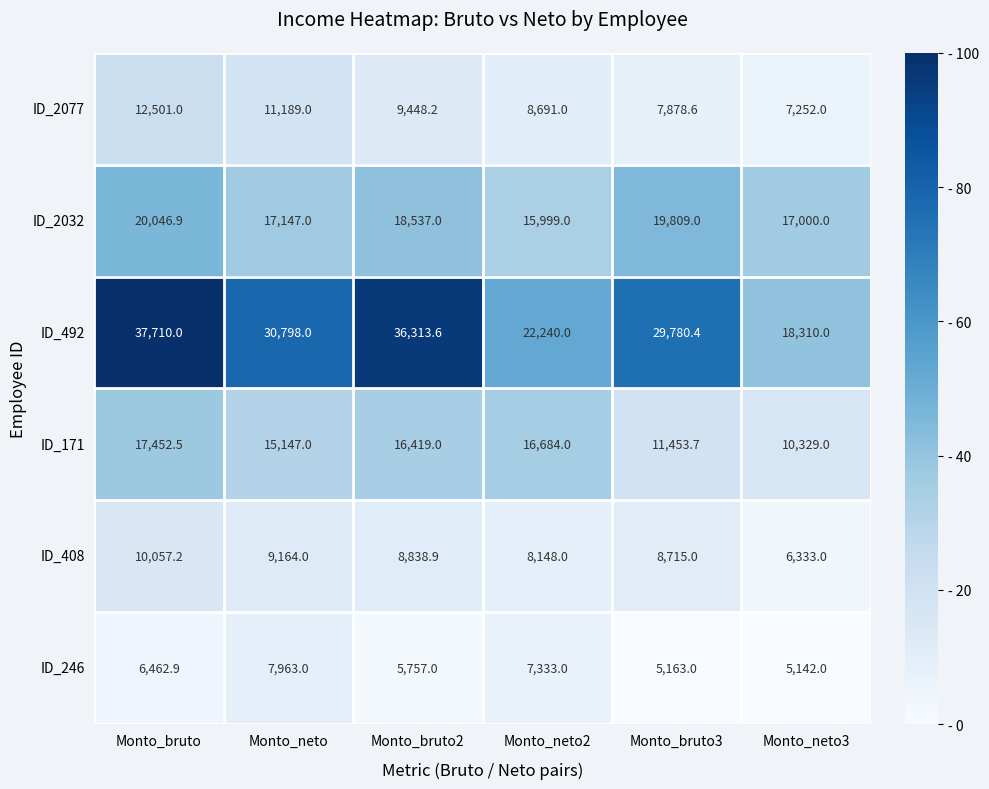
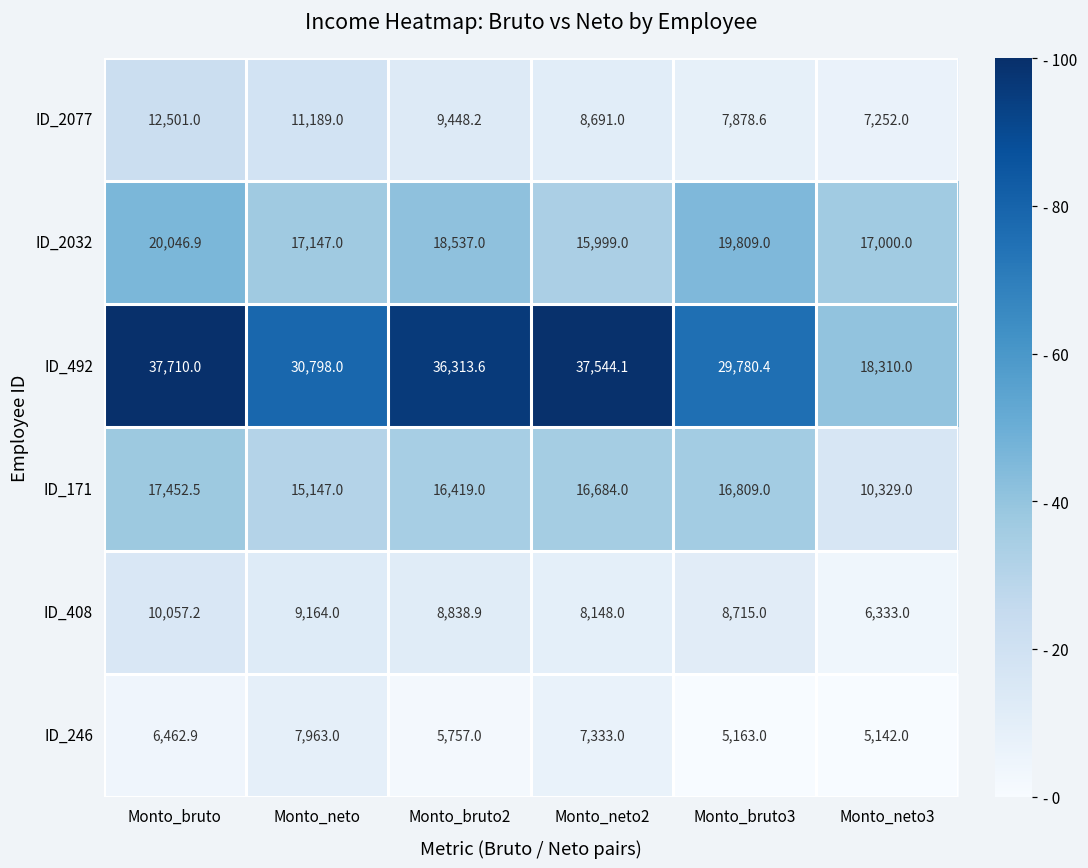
ID_492, Monto_neto2: 22,240.0 -> 37,544.1
ID_171, Monto_bruto3: 11,453.7 -> 16,809.0
